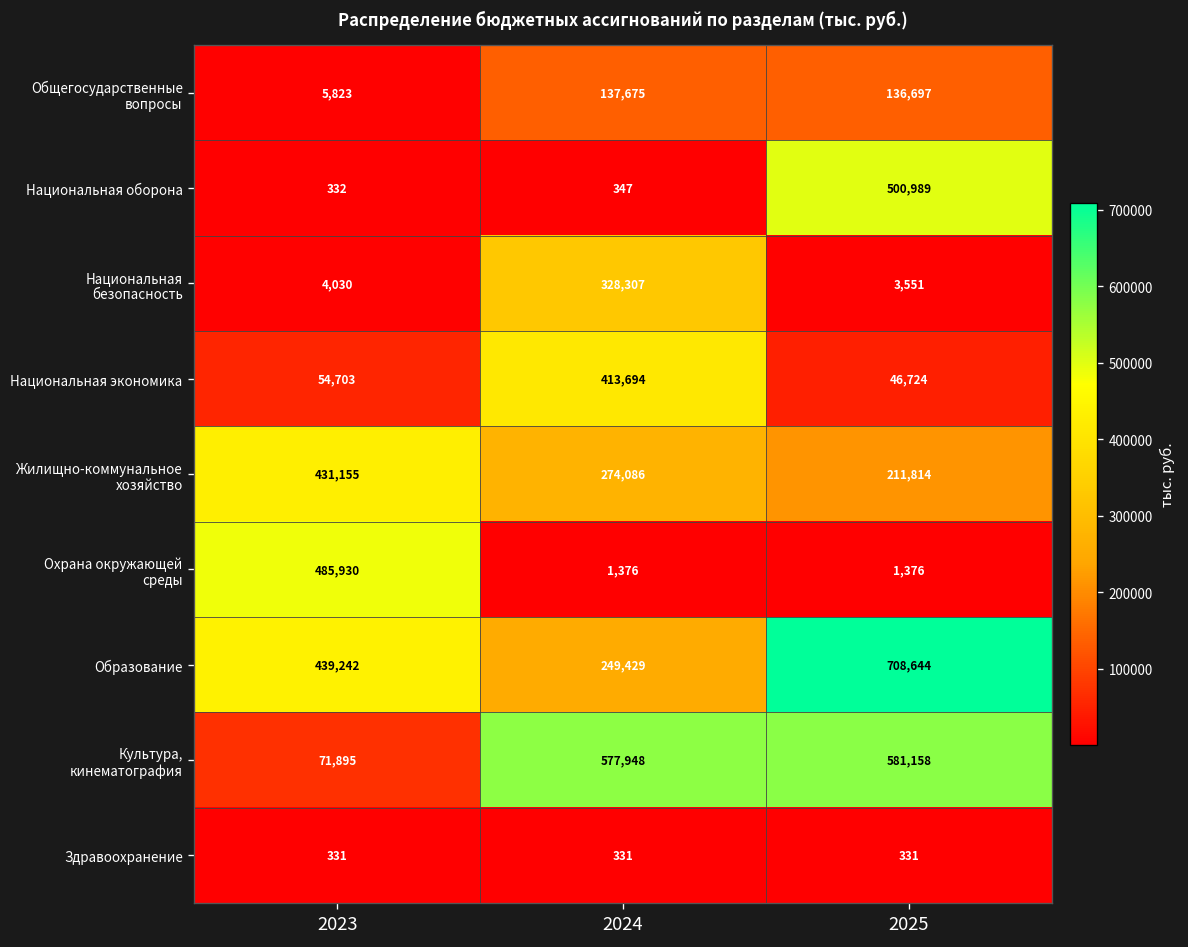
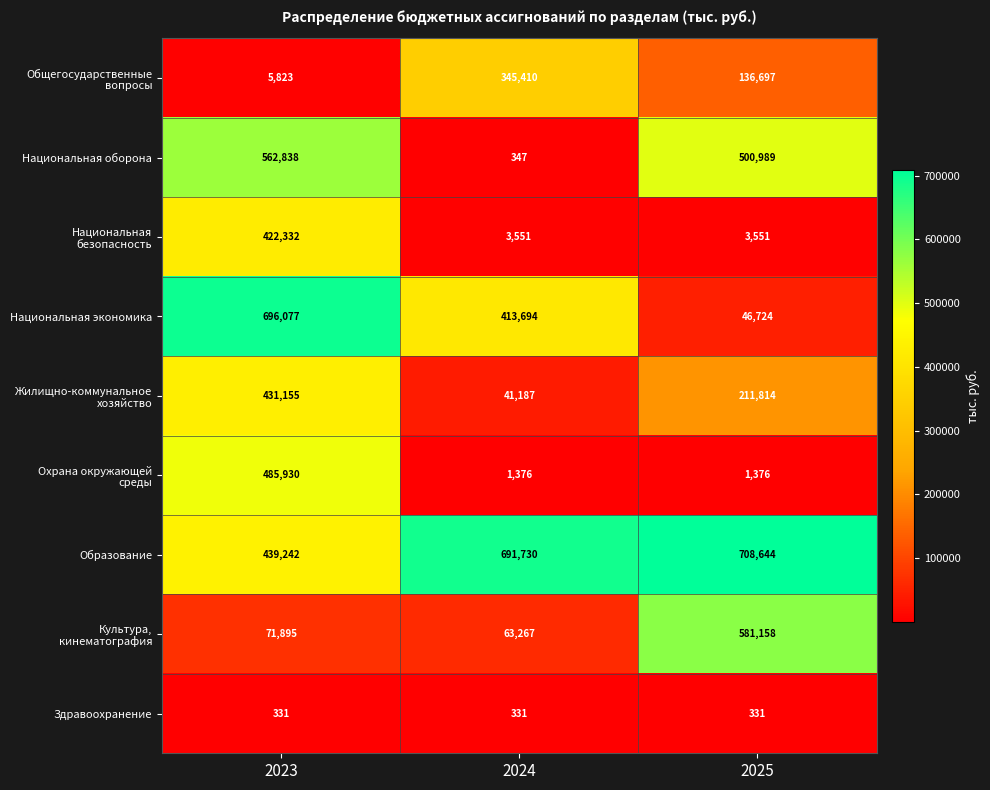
Общегосударственные вопросы, 2024: 137,675 -> 345,410
Национальная оборона, 2023: 332 -> 562,838
Национальная безопасность, 2023: 4,030 -> 422,332
Национальная безопасность, 2024: 328,307 -> 3,551
Национальная экономика, 2023: 54,703 -> 696,077
Жилищно-коммунальное хозяйство, 2024: 274,086 -> 41,187
Образование, 2024: 249,429 -> 691,730
Культура, кинематография, 2024: 577,948 -> 63,267
